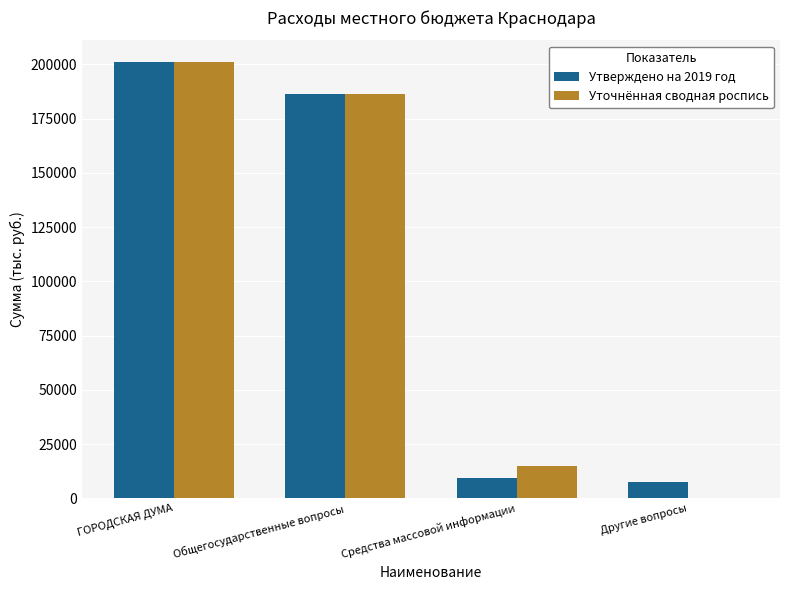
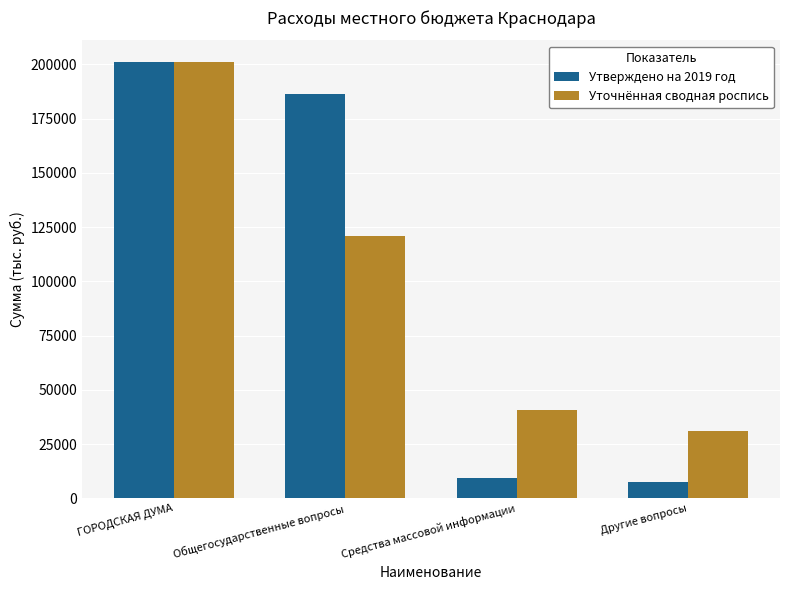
Уточнённая сводная роспись, Общегосударственные вопросы: 186000 -> 121000
Уточнённая сводная роспись, Средства массовой информации: 15000 -> 41000
Уточнённая сводная роспись, Другие вопросы: 0 -> 31000
